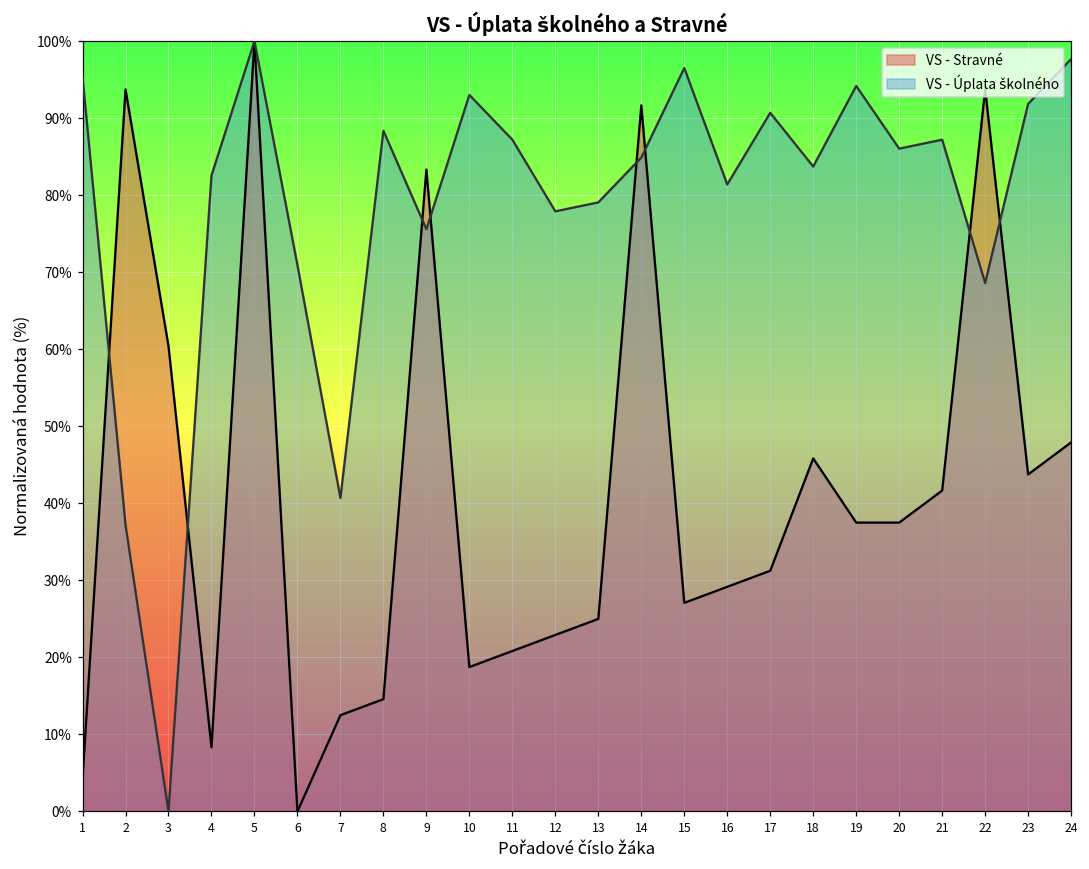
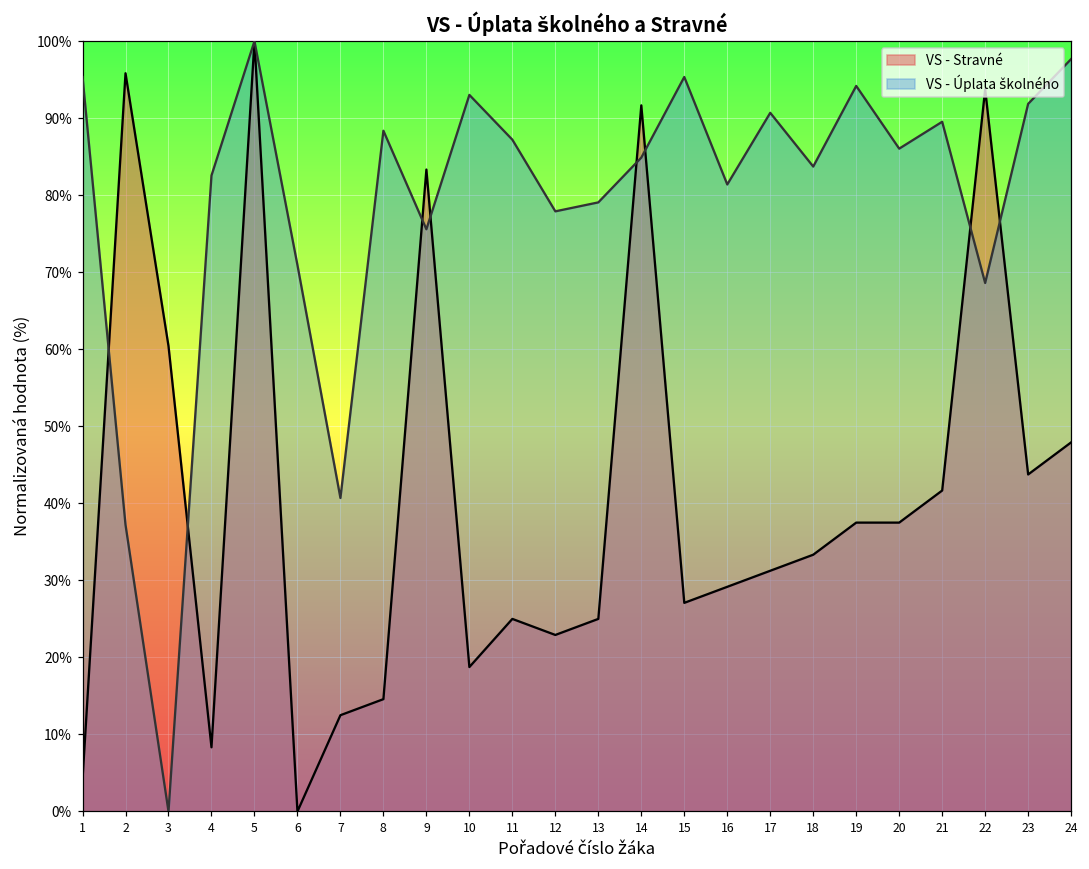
VS - Stravné, 2: 94% -> 96%
VS - Stravné, 11: 21% -> 25%
VS - Úplata školného, 15: 97% -> 95%
VS - Stravné, 18: 46% -> 33%
VS - Úplata školného, 21: 87% -> 90%
